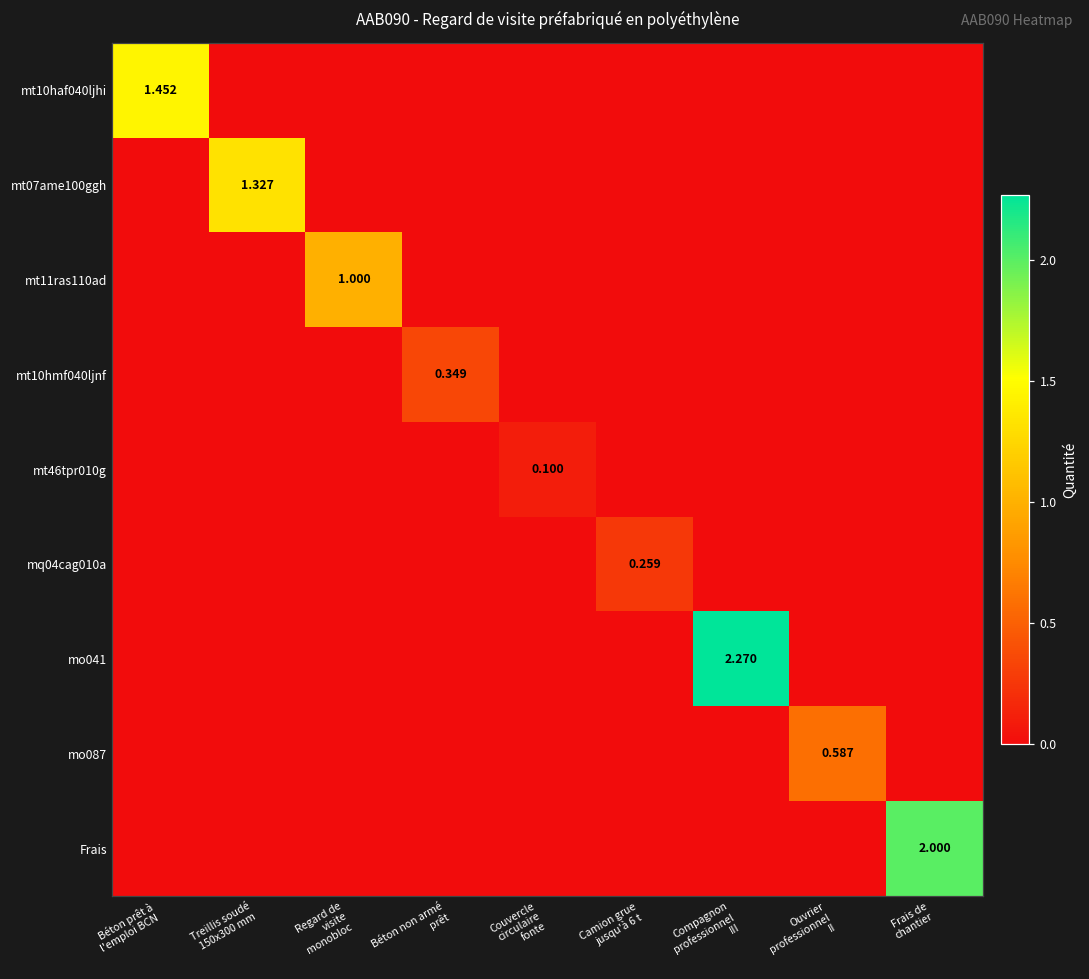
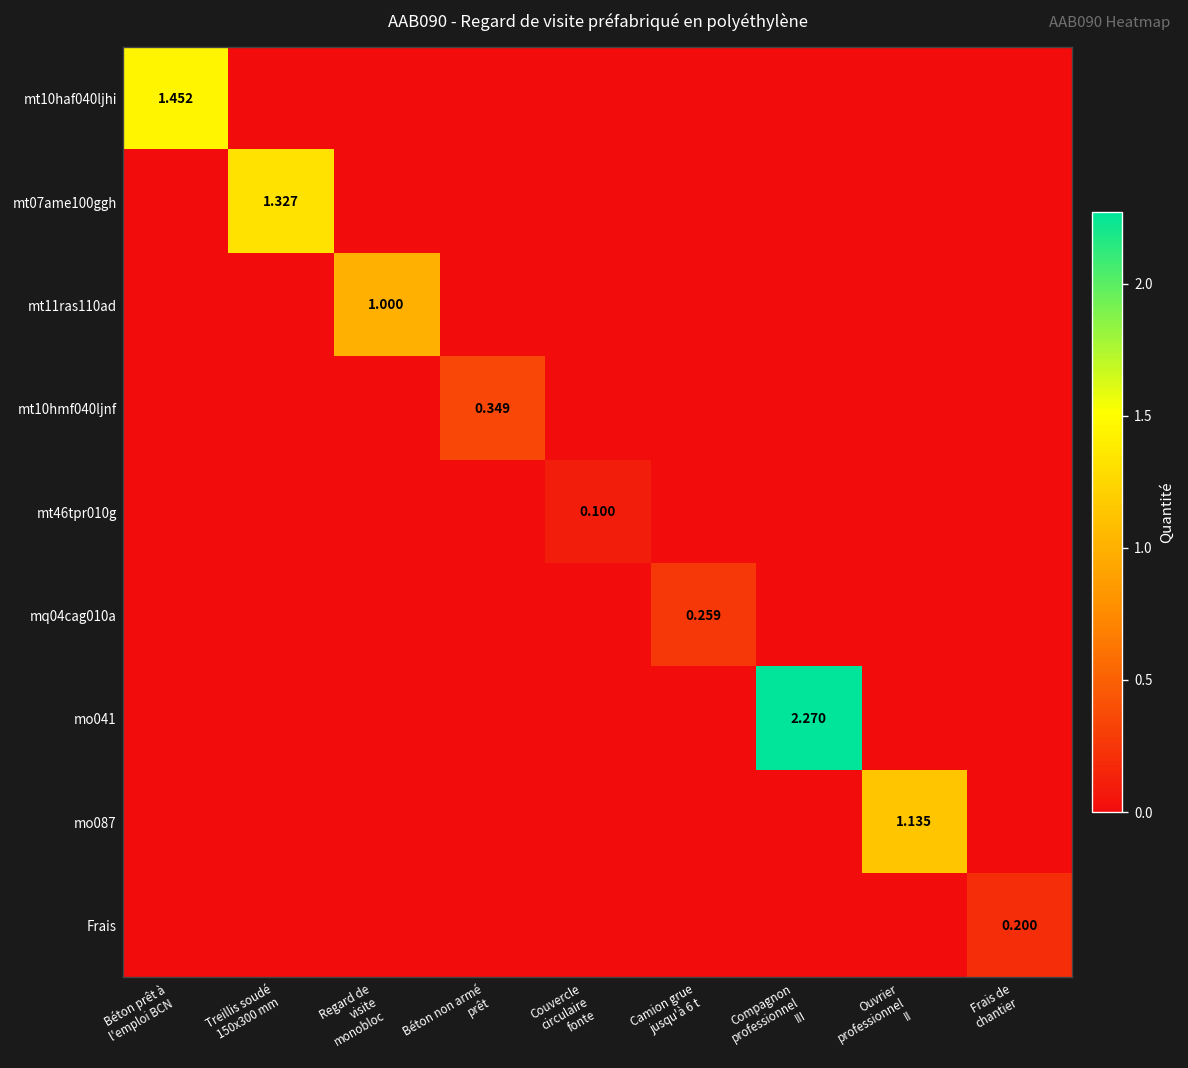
mo087, Ouvrier professionnel II: 0.587 -> 1.135
Frais, Frais de chantier: 2.000 -> 0.200
